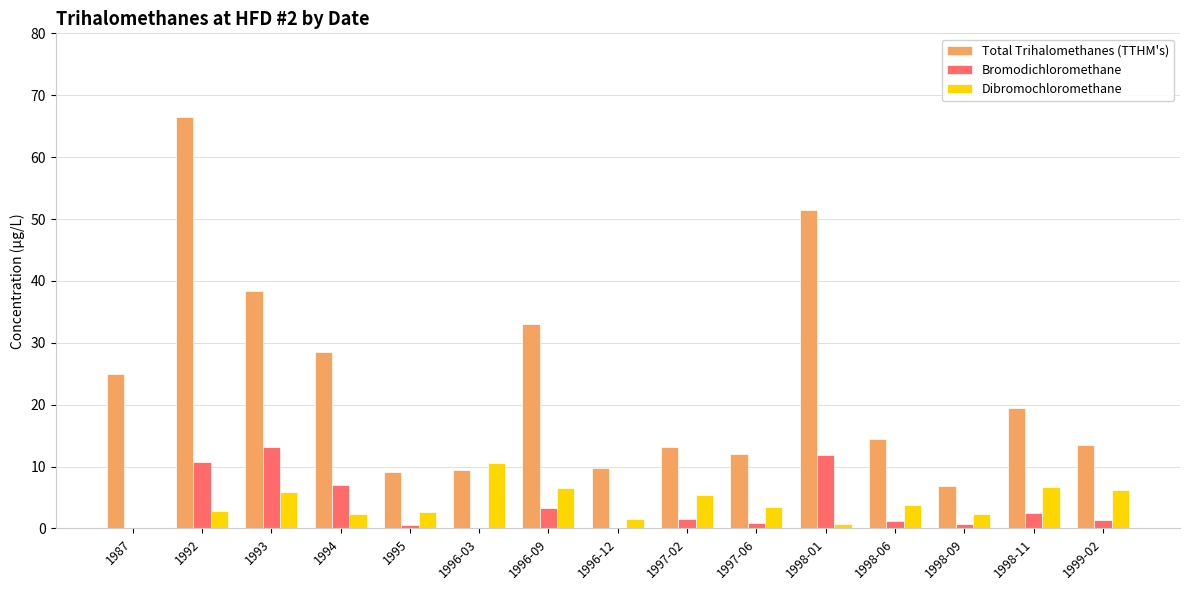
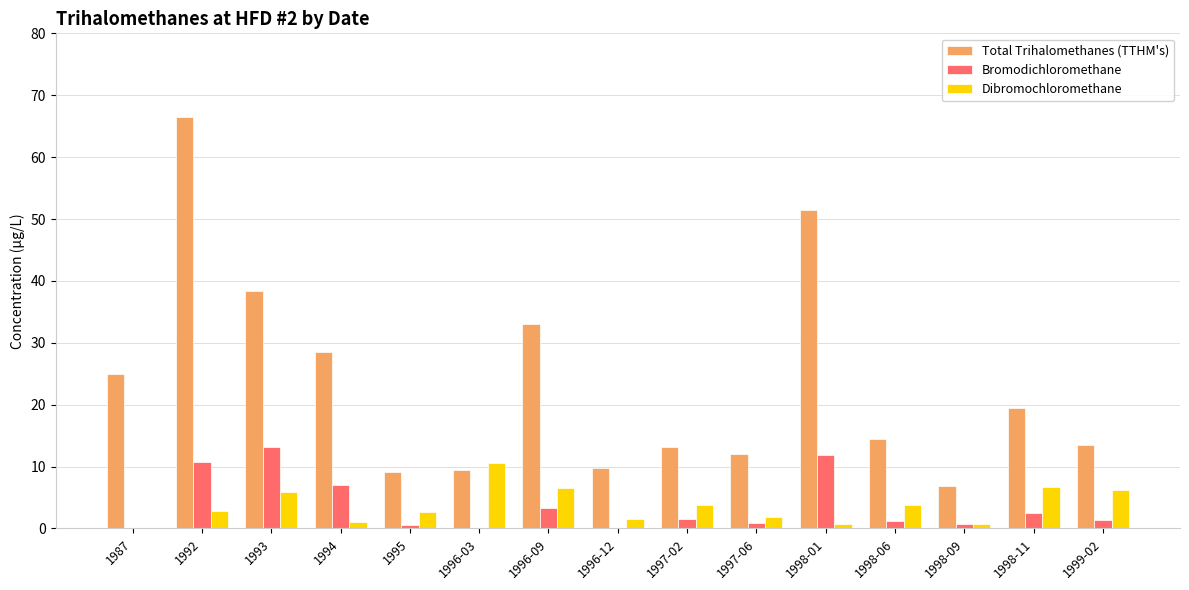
Dibromochloromethane, 1994: 2 -> 1
Dibromochloromethane, 1997-02: 5 -> 4
Dibromochloromethane, 1997-06: 4 -> 2
Dibromochloromethane, 1998-09: 2 -> 1
